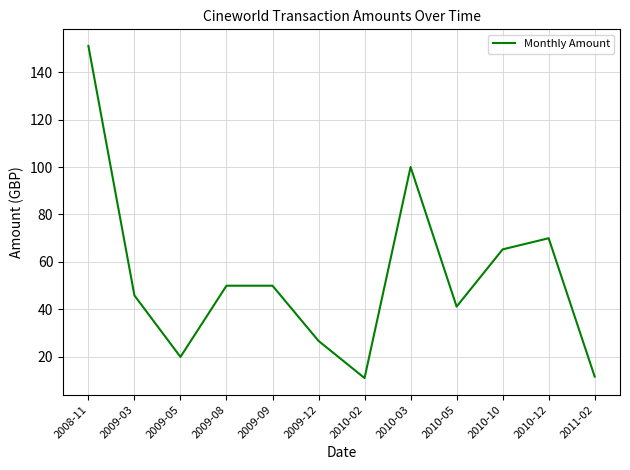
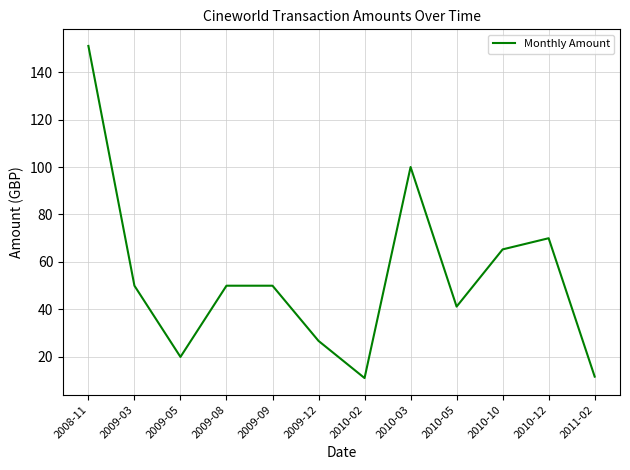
2009-03: 46 -> 50
